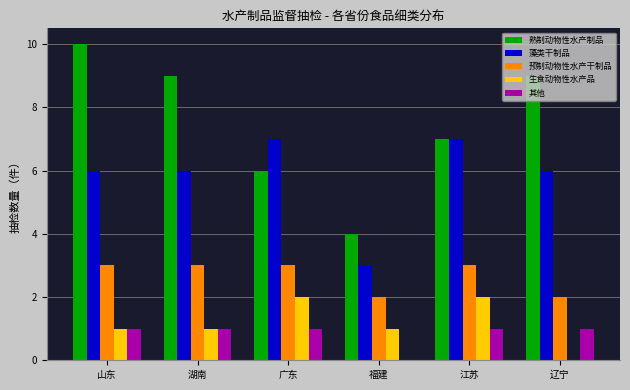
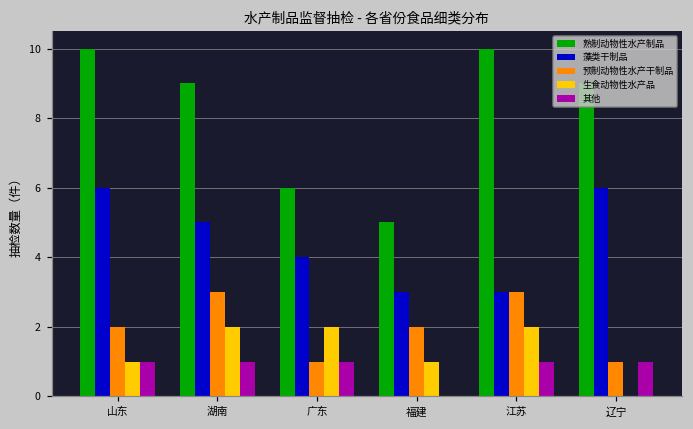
预制动物性水产干制品, 山东: 3 -> 2
藻类干制品, 湖南: 6 -> 5
生食动物性水产品, 湖南: 1 -> 2
藻类干制品, 广东: 7 -> 4
预制动物性水产干制品, 广东: 3 -> 1
熟制动物性水产制品, 福建: 4 -> 5
熟制动物性水产制品, 江苏: 7 -> 10
藻类干制品, 江苏: 7 -> 3
预制动物性水产干制品, 辽宁: 2 -> 1
